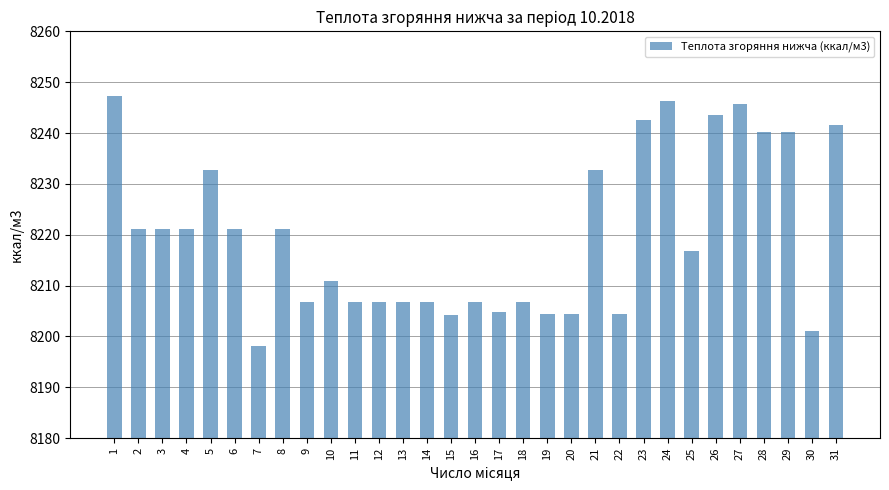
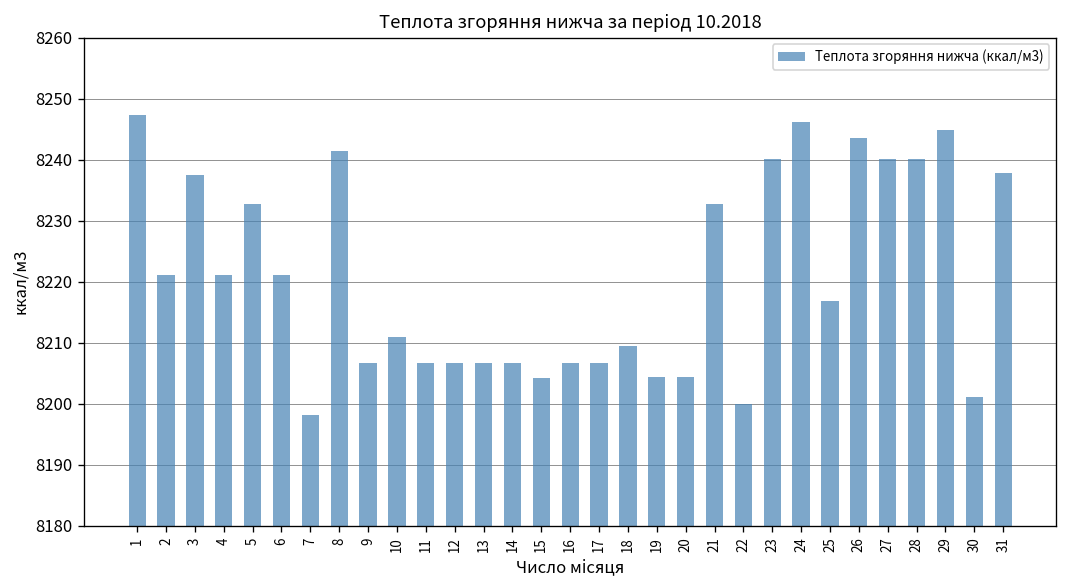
3: 8221 -> 8238
8: 8221 -> 8241
17: 8205 -> 8207
18: 8207 -> 8209
22: 8204 -> 8200
23: 8243 -> 8240
27: 8246 -> 8240
29: 8240 -> 8245
31: 8242 -> 8238
